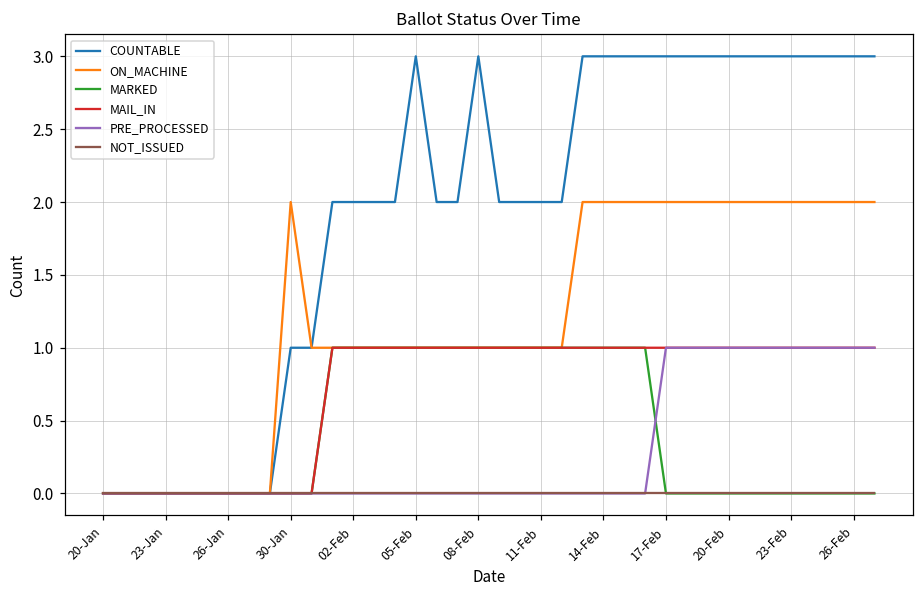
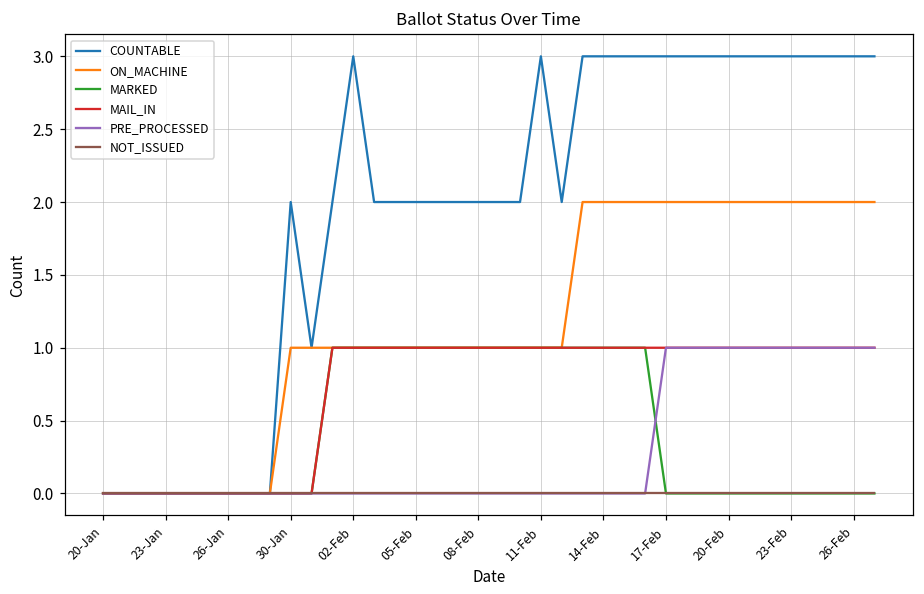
COUNTABLE, 30-Jan: 1 -> 2
ON_MACHINE, 30-Jan: 2 -> 1
COUNTABLE, 02-Feb: 2 -> 3
COUNTABLE, 05-Feb: 3 -> 2
COUNTABLE, 08-Feb: 3 -> 2
COUNTABLE, 11-Feb: 2 -> 3
